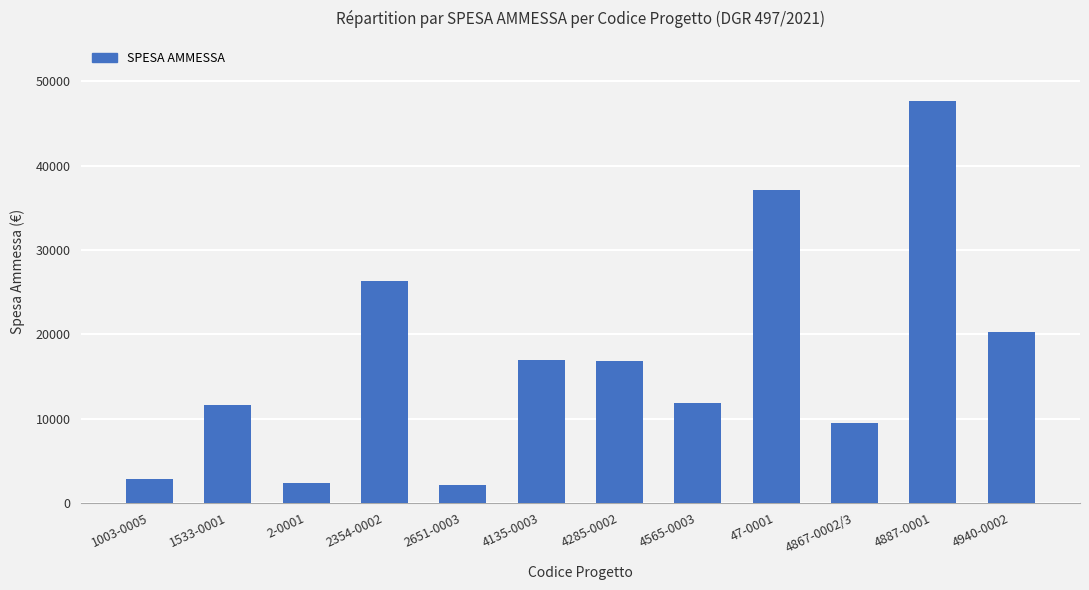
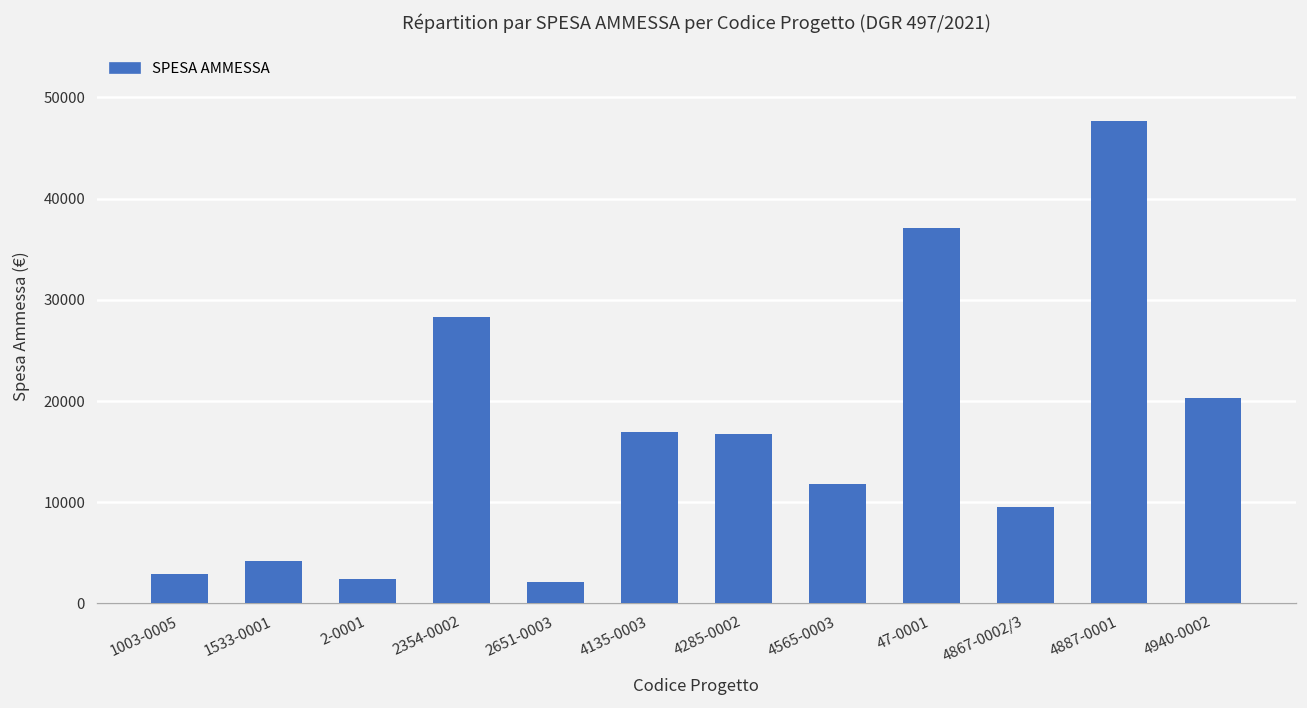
1533-0001: 12000 -> 4000
2354-0002: 26000 -> 28000
